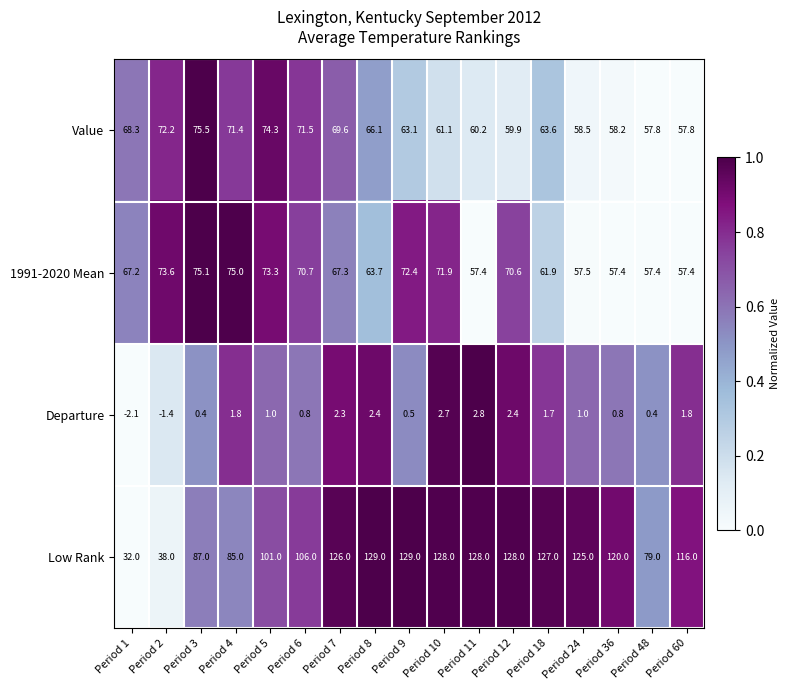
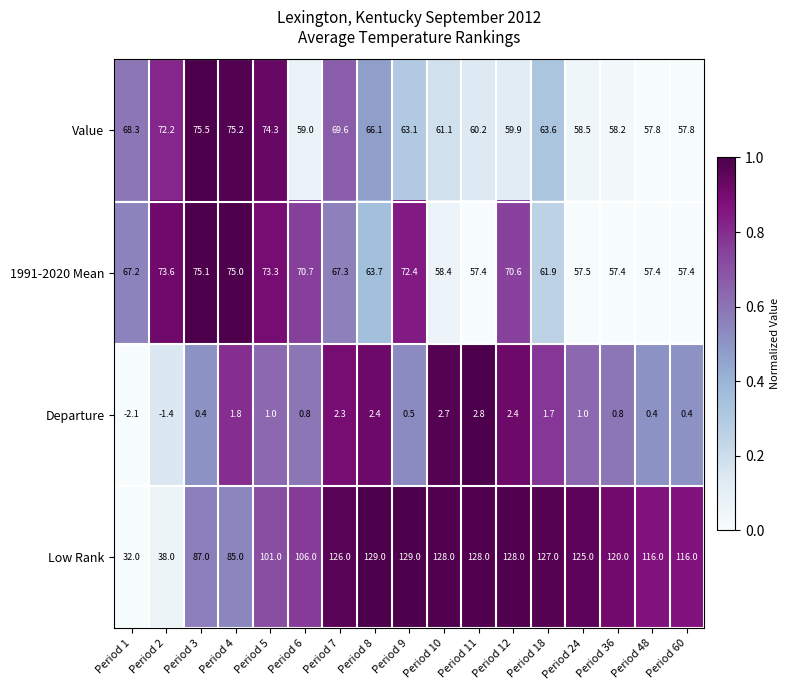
Value, Period 4: 71.4 -> 75.2
Value, Period 6: 71.5 -> 59.0
1991-2020 Mean, Period 10: 71.9 -> 58.4
Departure, Period 60: 1.8 -> 0.4
Low Rank, Period 48: 79.0 -> 116.0
